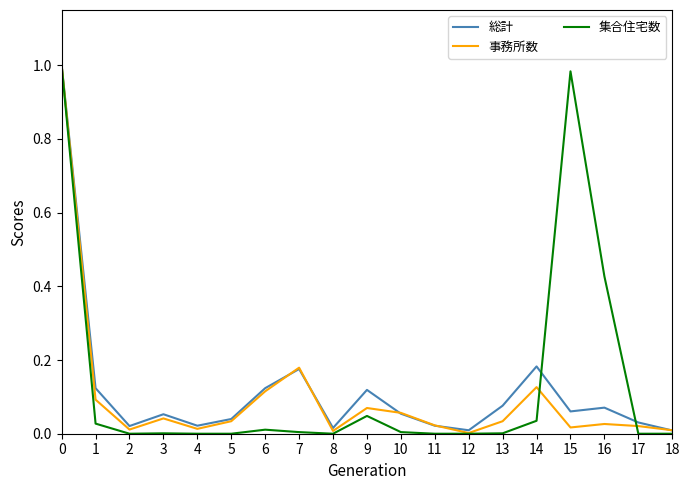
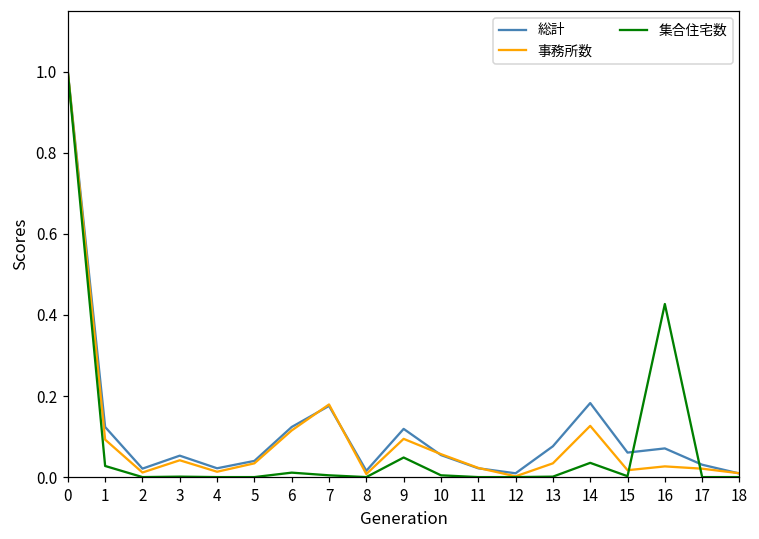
事務所数, 9: 0.07 -> 0.09
集合住宅数, 15: 0.98 -> 0.00
